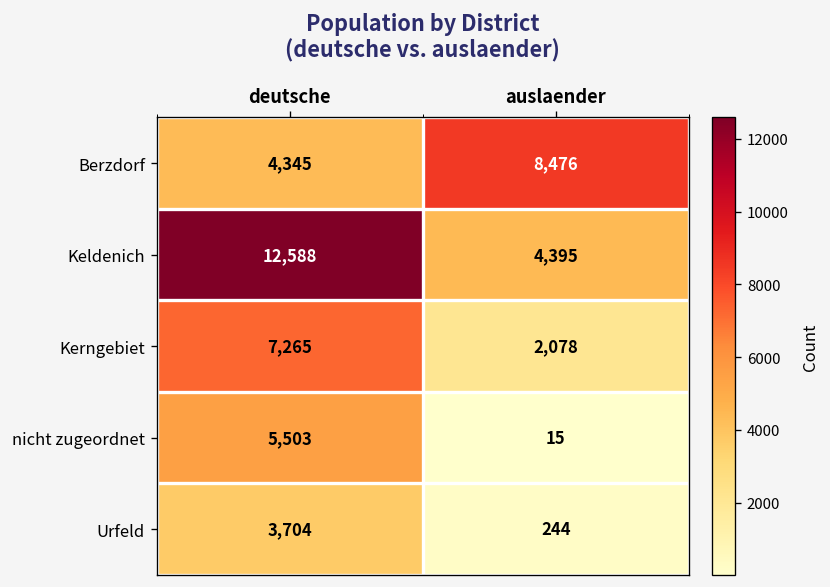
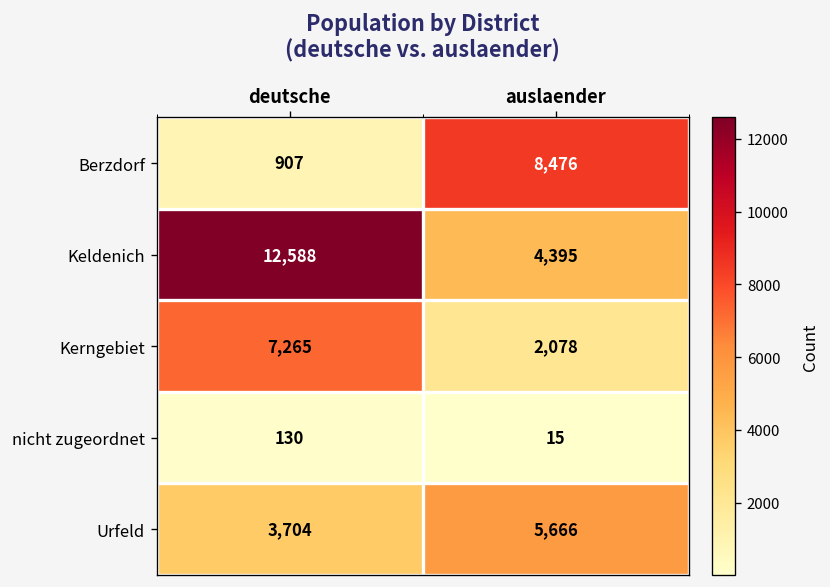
Berzdorf, deutsche: 4,345 -> 907
nicht zugeordnet, deutsche: 5,503 -> 130
Urfeld, auslaender: 244 -> 5,666
